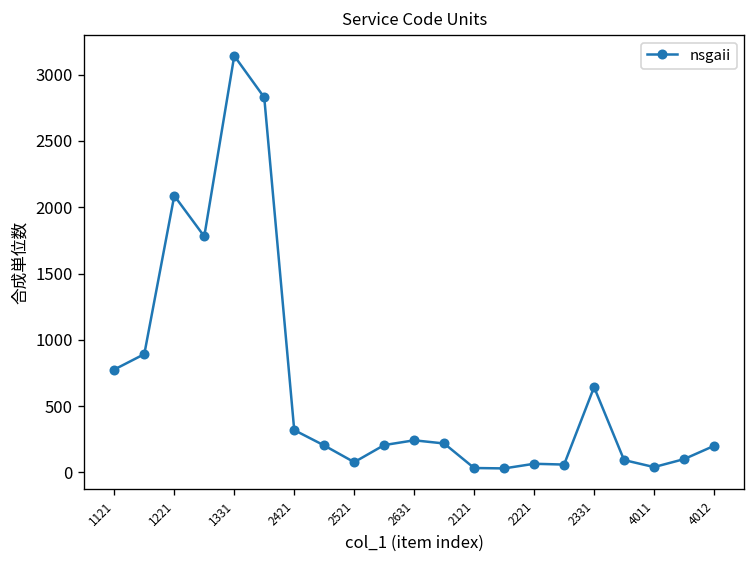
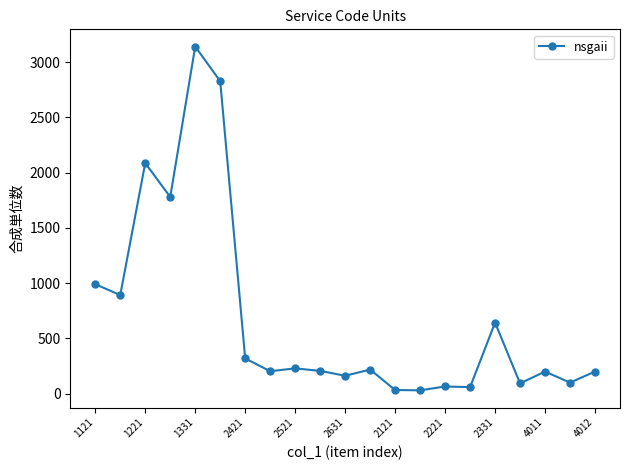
1121: 780 -> 990
2521: 80 -> 230
2631: 240 -> 160
4011: 40 -> 200
